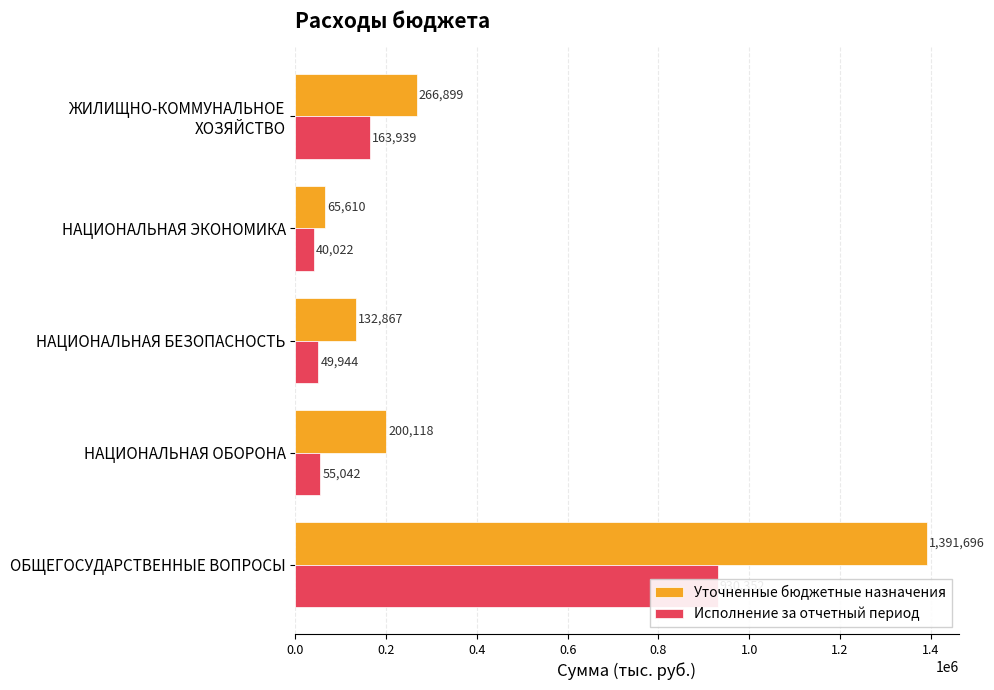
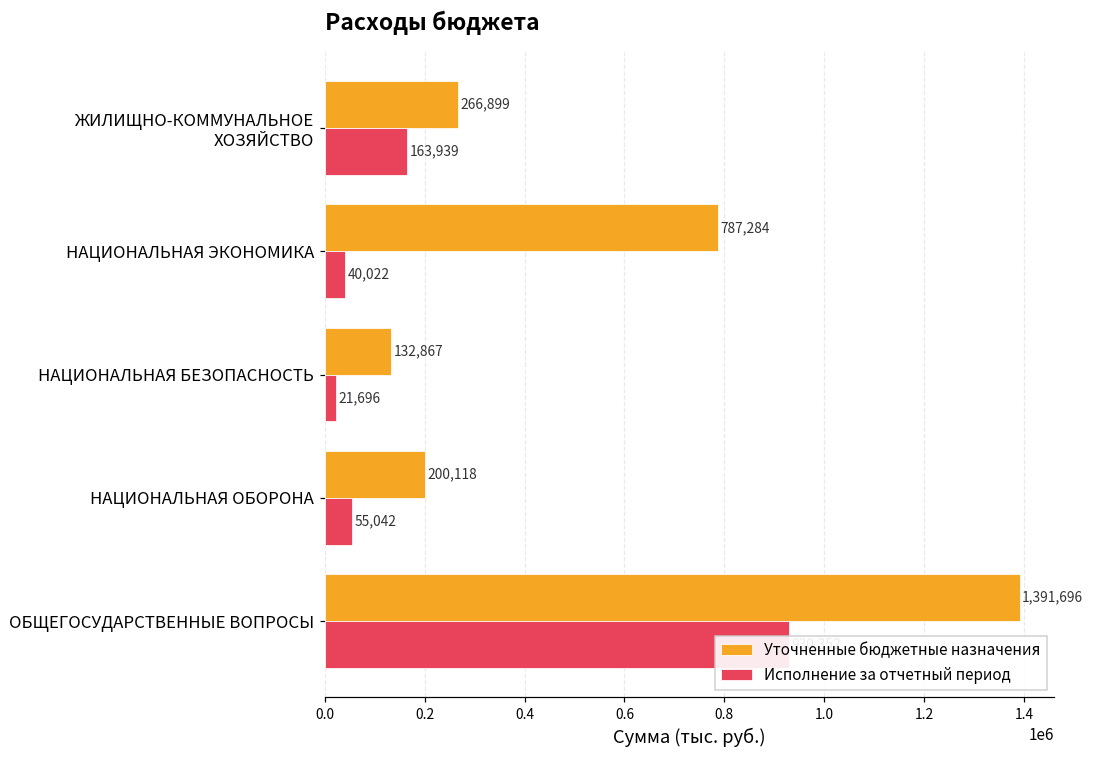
Уточненные бюджетные назначения, НАЦИОНАЛЬНАЯ ЭКОНОМИКА: 65,610 -> 787,284
Исполнение за отчетный период, НАЦИОНАЛЬНАЯ БЕЗОПАСНОСТЬ: 49,944 -> 21,696
